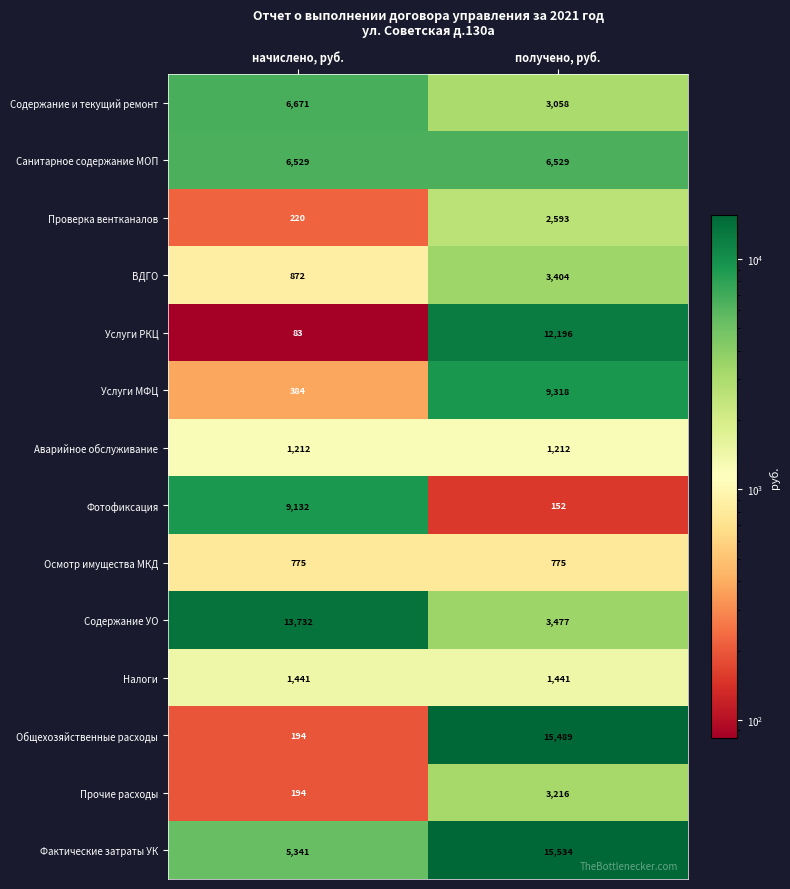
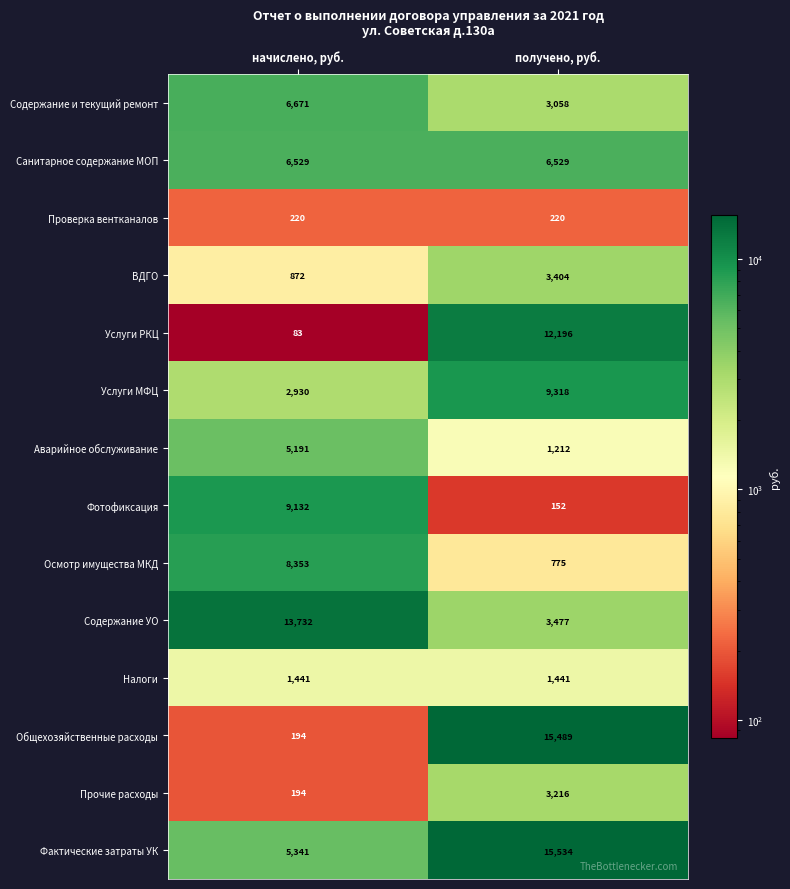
Проверка вентканалов, получено, руб.: 2,593 -> 220
Услуги МФЦ, начислено, руб.: 384 -> 2,930
Аварийное обслуживание, начислено, руб.: 1,212 -> 5,191
Осмотр имущества МКД, начислено, руб.: 775 -> 8,353
